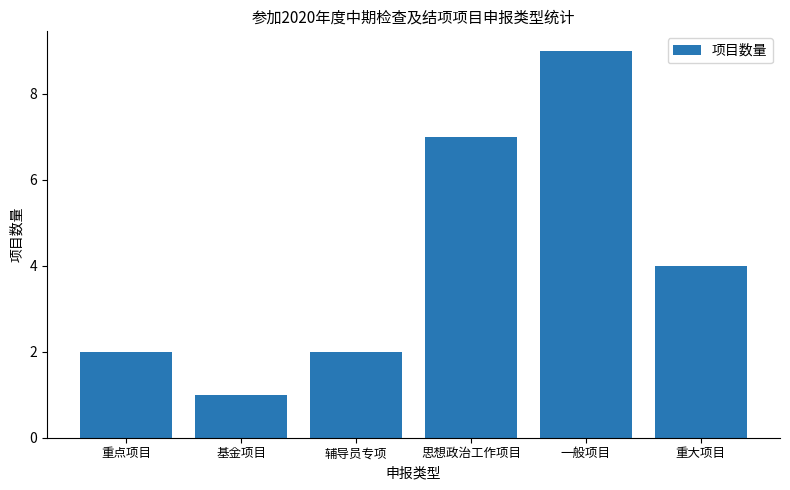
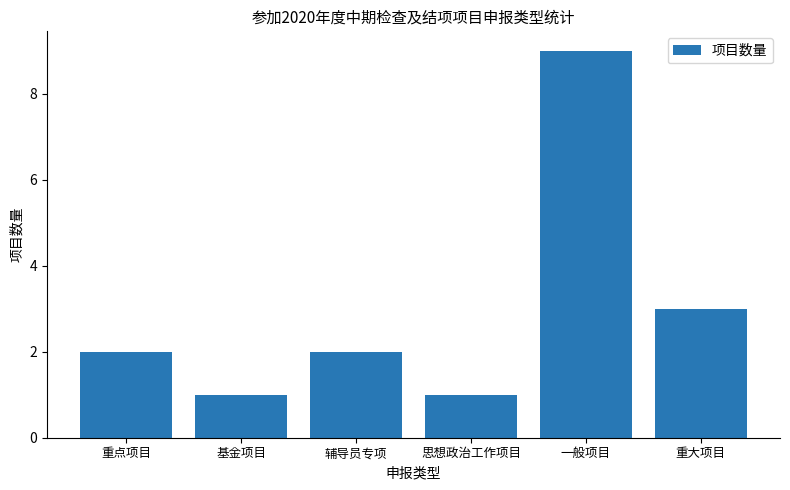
思想政治工作项目: 7 -> 1
重大项目: 4 -> 3
